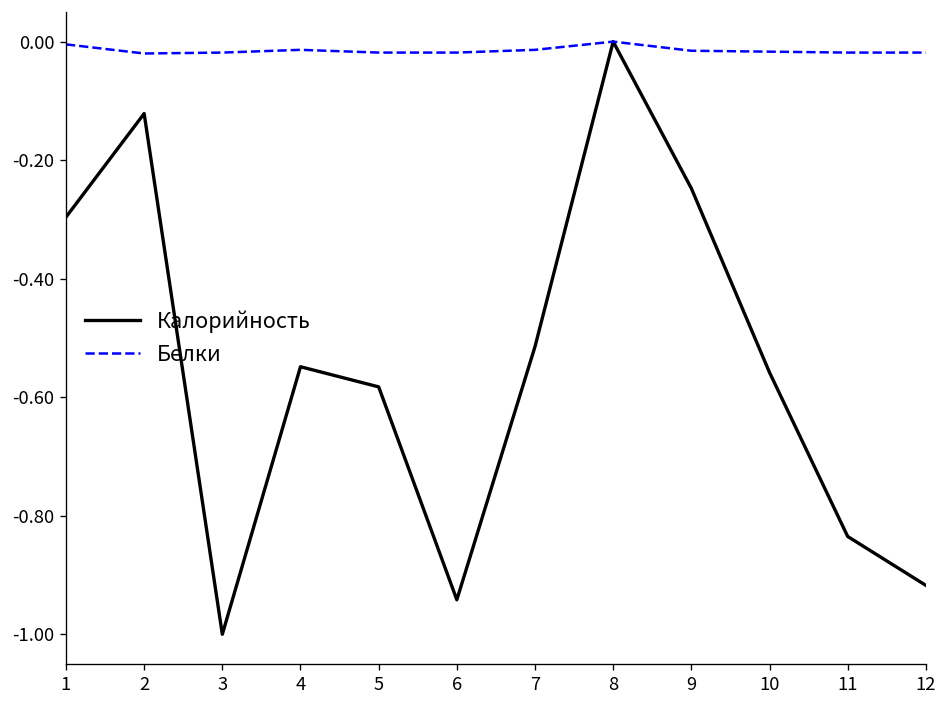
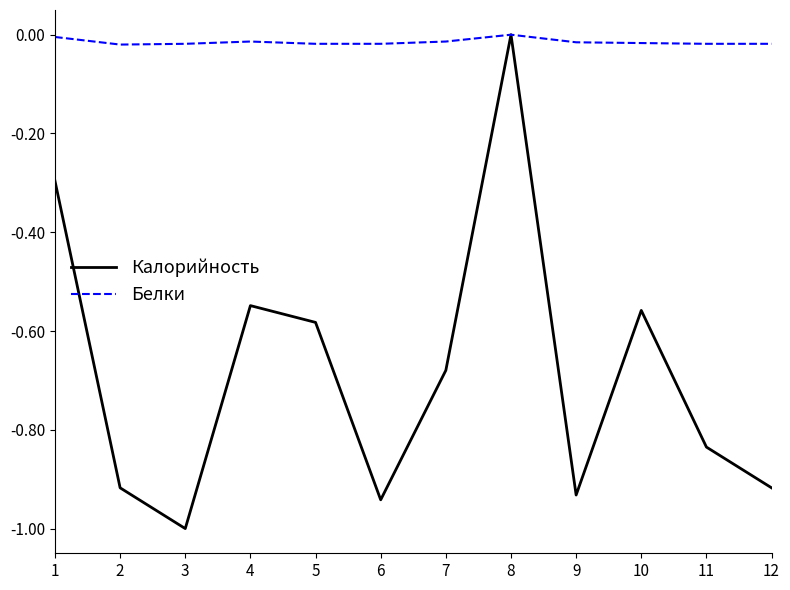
Калорийность, 2: -0.12 -> -0.92
Калорийность, 7: -0.51 -> -0.68
Калорийность, 9: -0.25 -> -0.93
